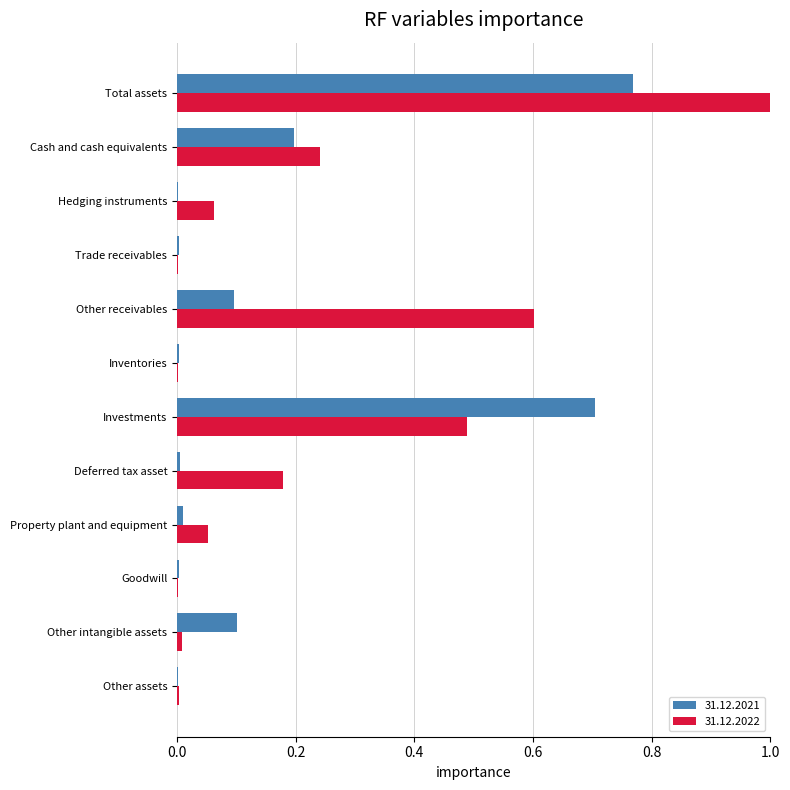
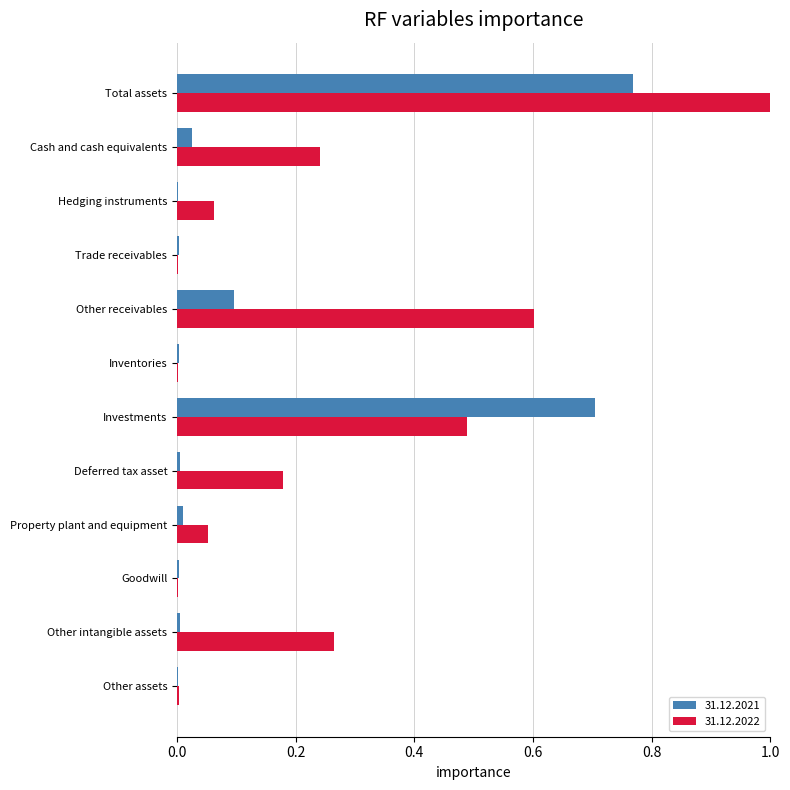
31.12.2021, Cash and cash equivalents: 0.20 -> 0.03
31.12.2021, Other intangible assets: 0.10 -> 0.01
31.12.2022, Other intangible assets: 0.01 -> 0.26
